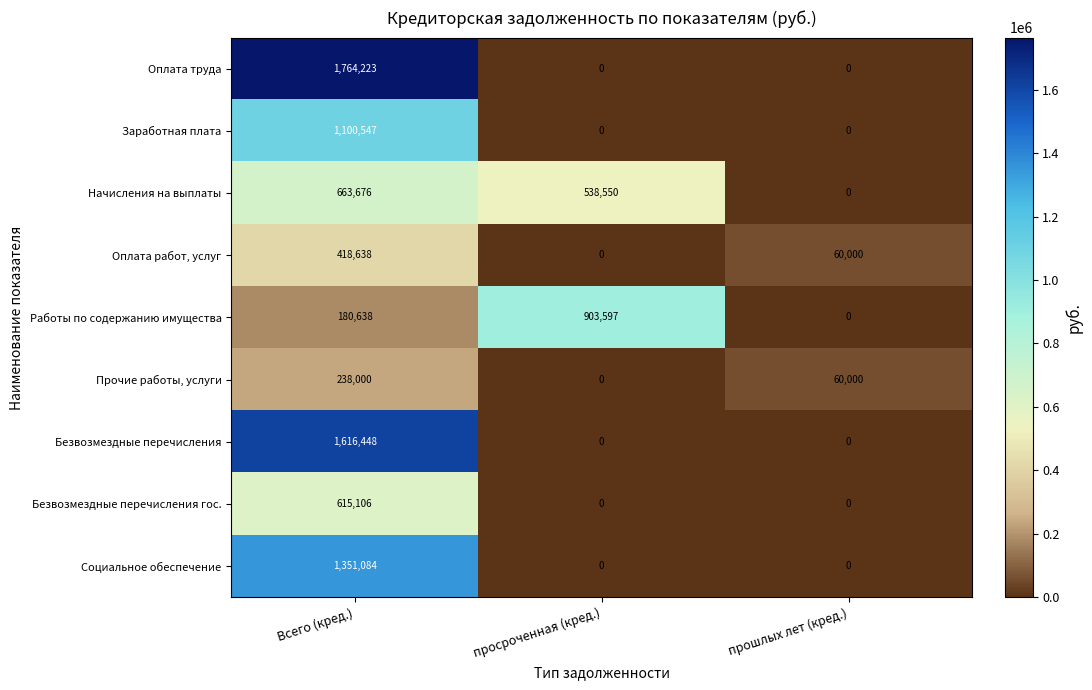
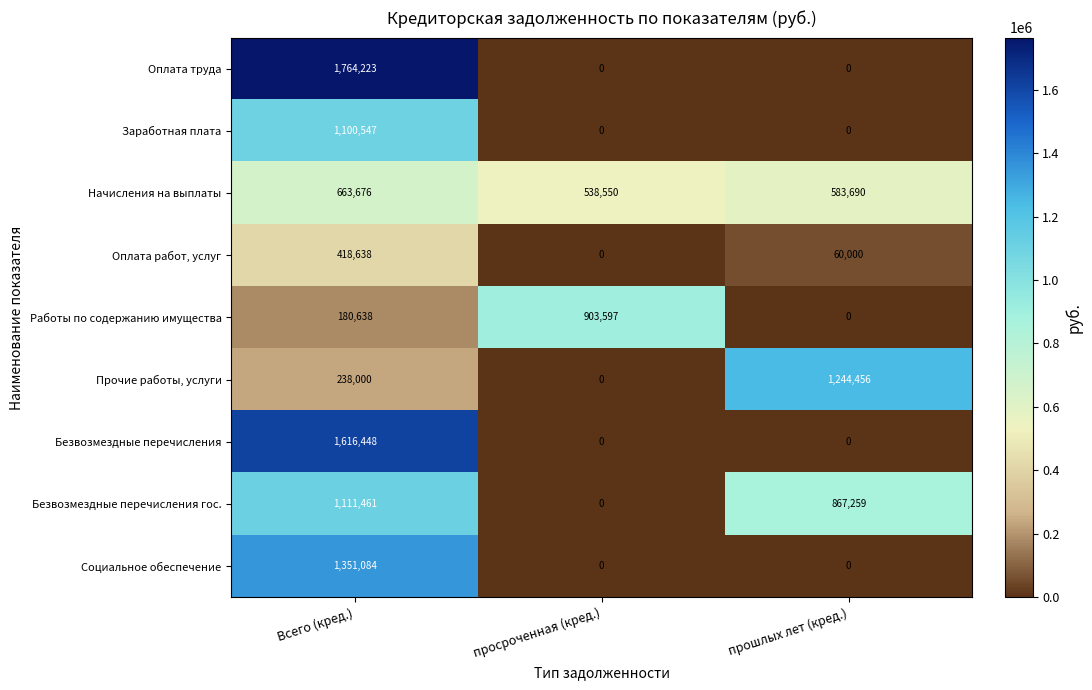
Начисления на выплаты, прошлых лет (кред.): 0 -> 583,690
Прочие работы, услуги, прошлых лет (кред.): 60,000 -> 1,244,456
Безвозмездные перечисления гос., Всего (кред.): 615,106 -> 1,111,461
Безвозмездные перечисления гос., прошлых лет (кред.): 0 -> 867,259
